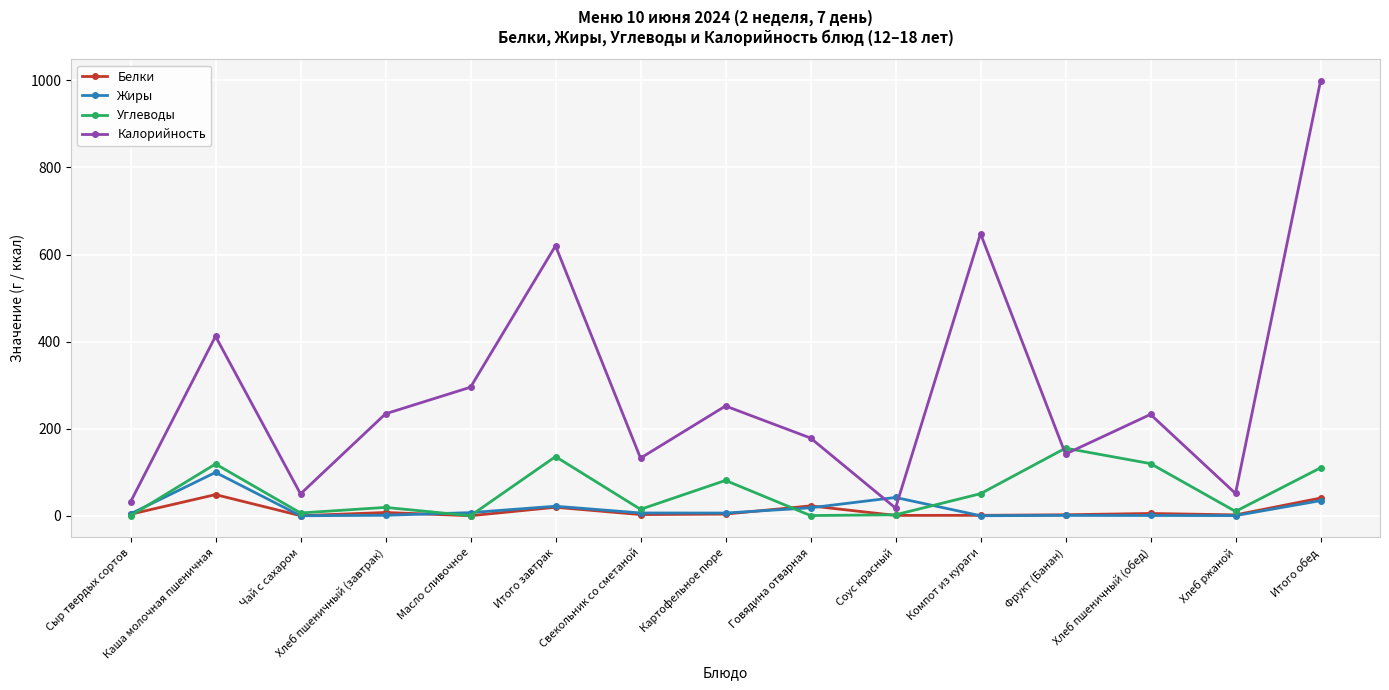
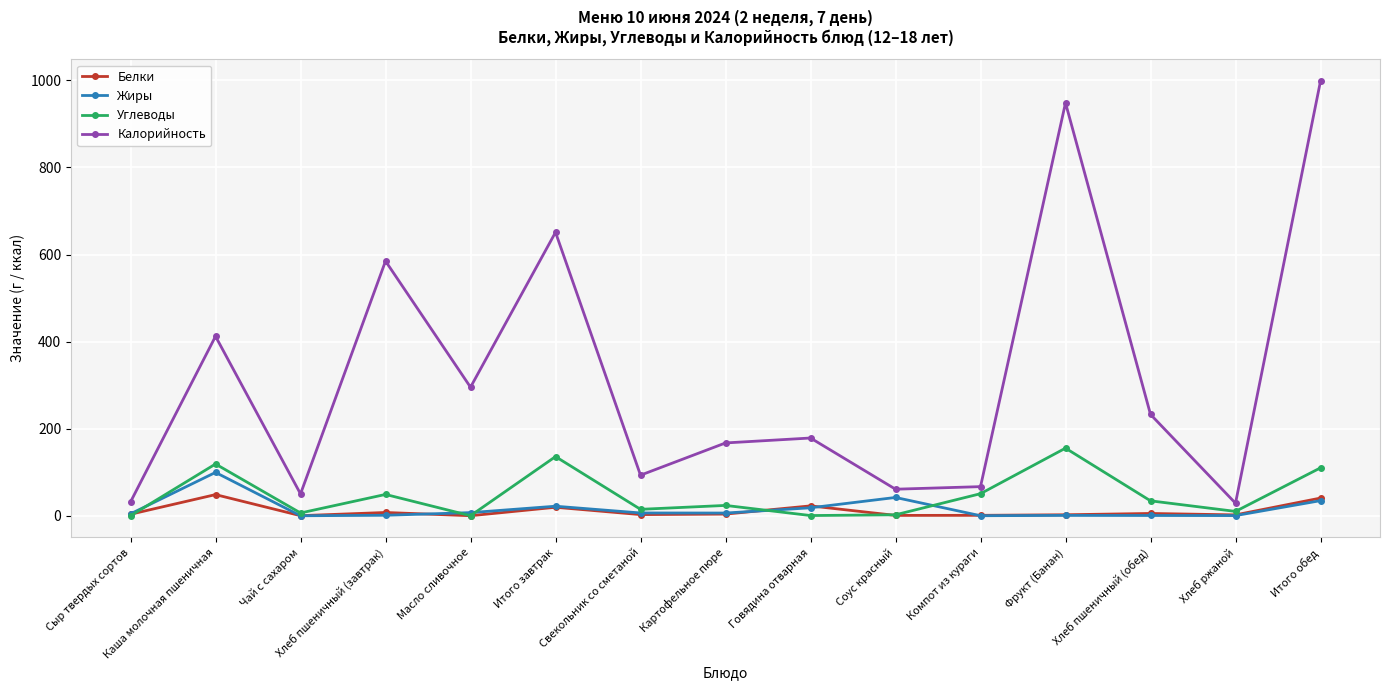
Углеводы, Хлеб пшеничный (завтрак): 20 -> 50
Калорийность, Хлеб пшеничный (завтрак): 230 -> 590
Калорийность, Итого завтрак: 620 -> 650
Калорийность, Свекольник со сметаной: 130 -> 90
Углеводы, Картофельное пюре: 80 -> 20
Калорийность, Картофельное пюре: 250 -> 170
Калорийность, Соус красный: 20 -> 60
Калорийность, Компот из кураги: 650 -> 70
Калорийность, Фрукт (Банан): 140 -> 950
Углеводы, Хлеб пшеничный (обед): 120 -> 30
Калорийность, Хлеб ржаной: 50 -> 30
